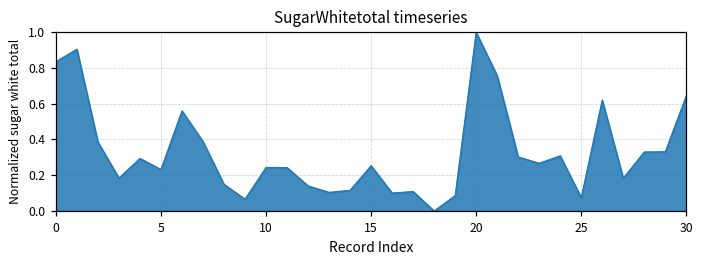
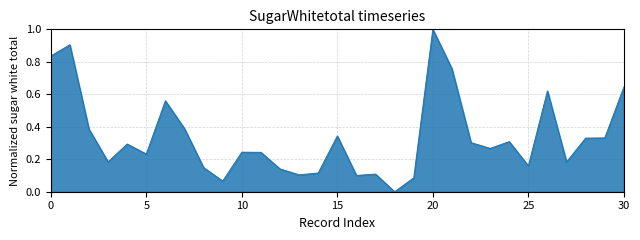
15: 0.25 -> 0.34
25: 0.07 -> 0.16
